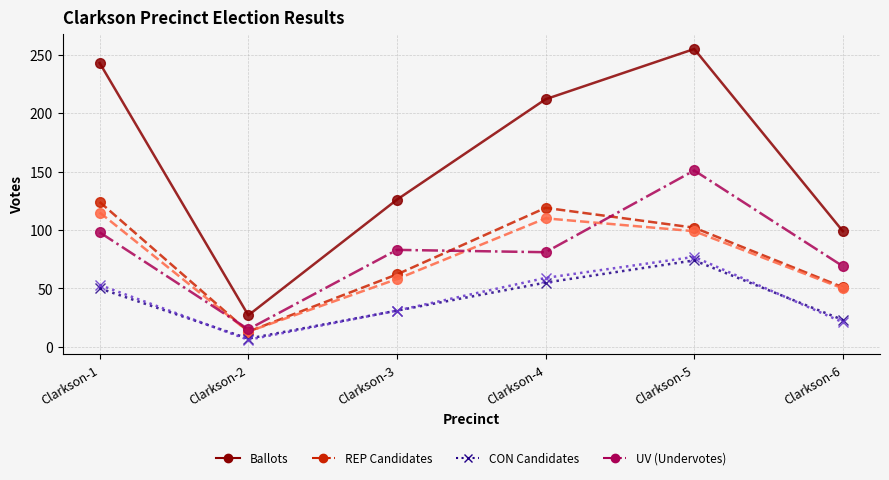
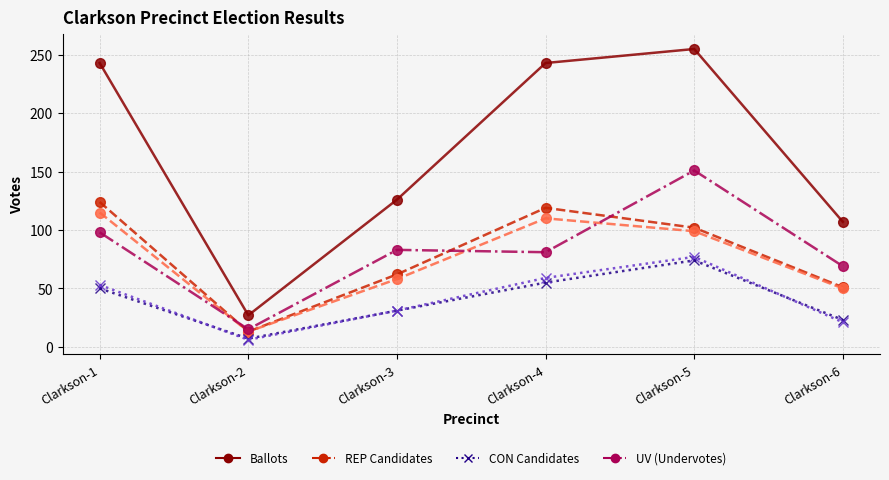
Ballots, Clarkson-4: 212 -> 243
Ballots, Clarkson-6: 99 -> 107
